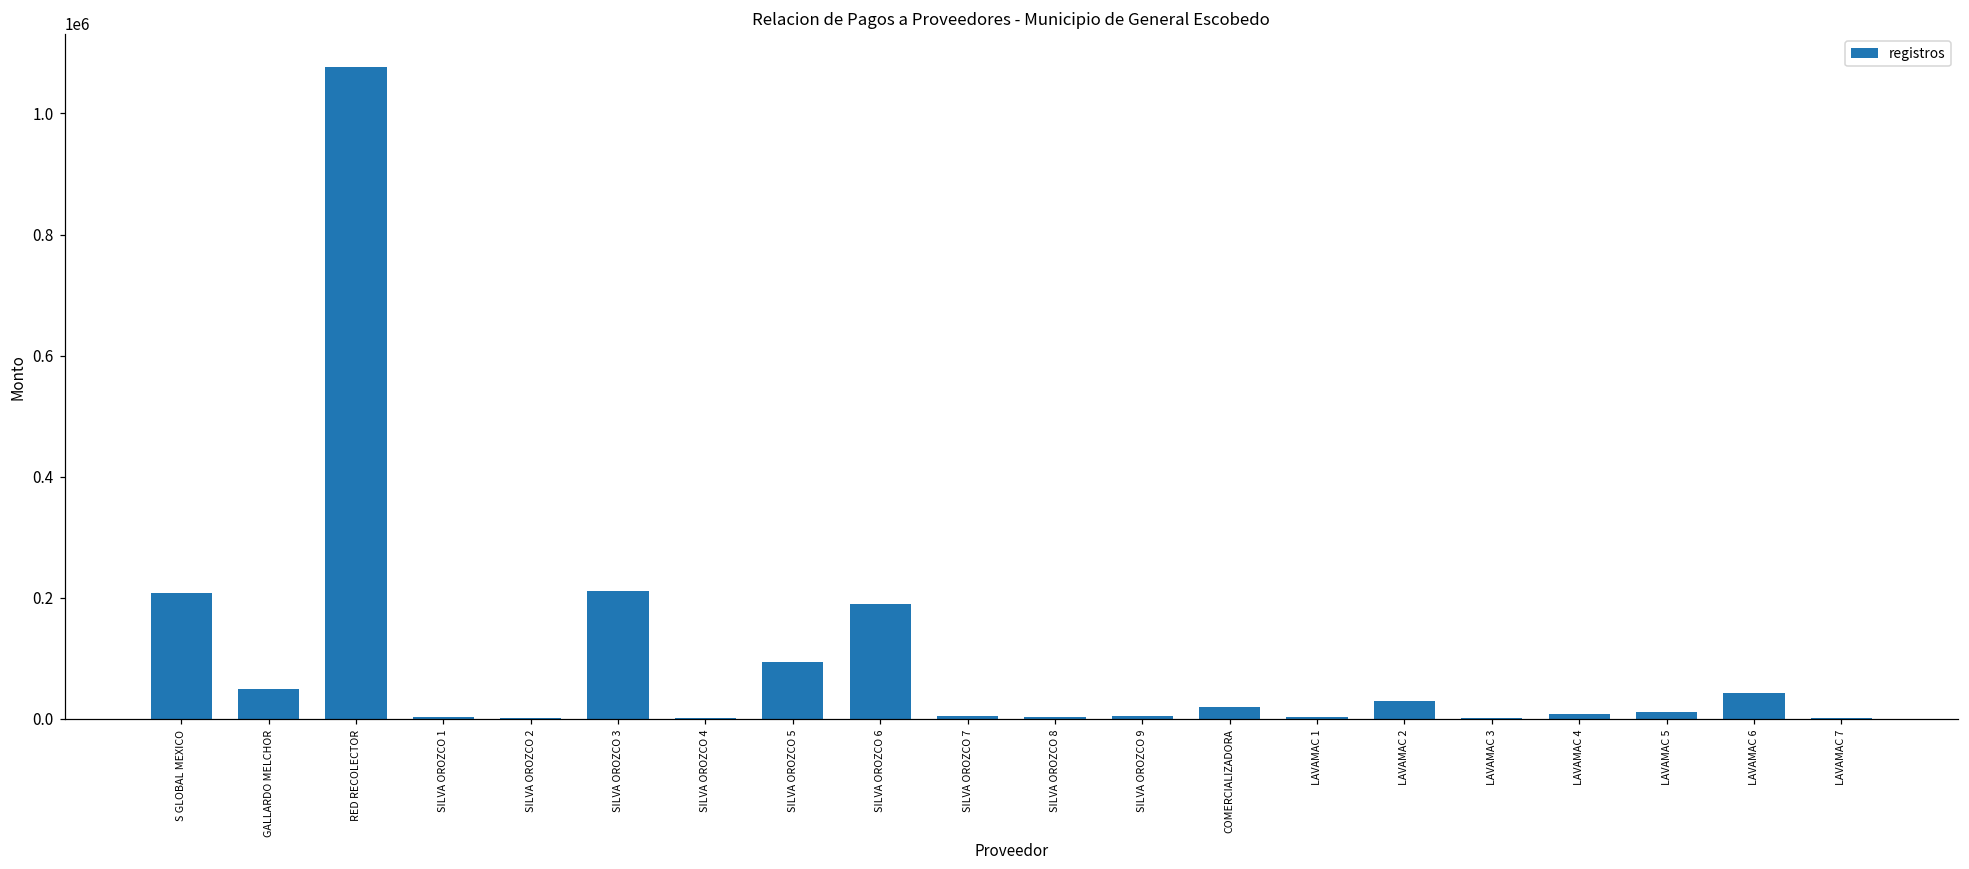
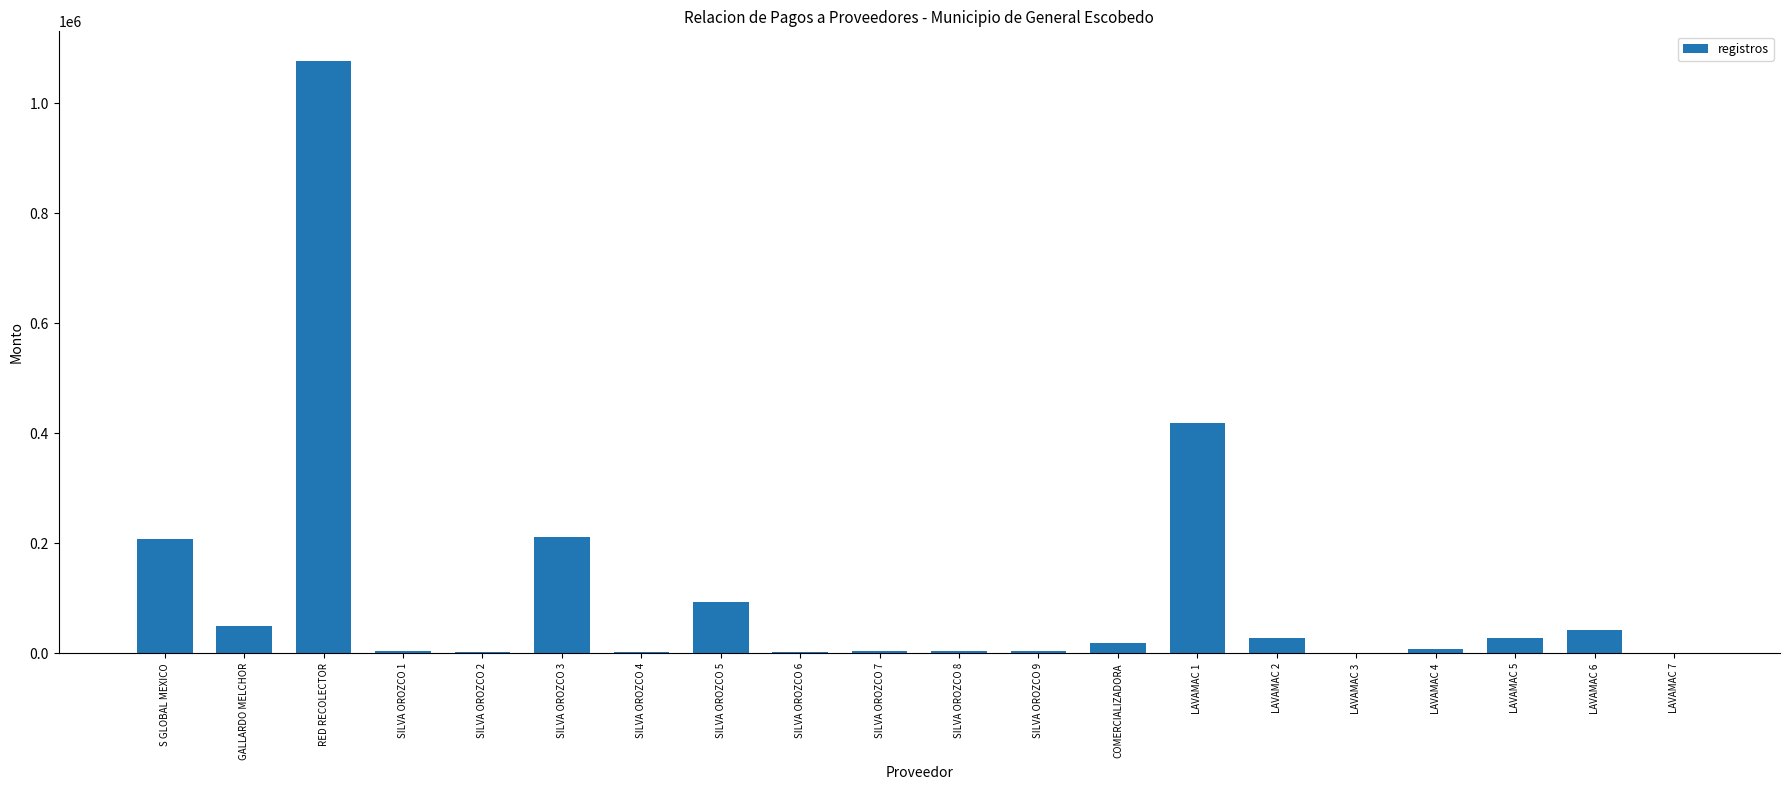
SILVA OROZCO 6: 190000 -> 0
LAVAMAC 1: 0 -> 420000
LAVAMAC 5: 10000 -> 30000
